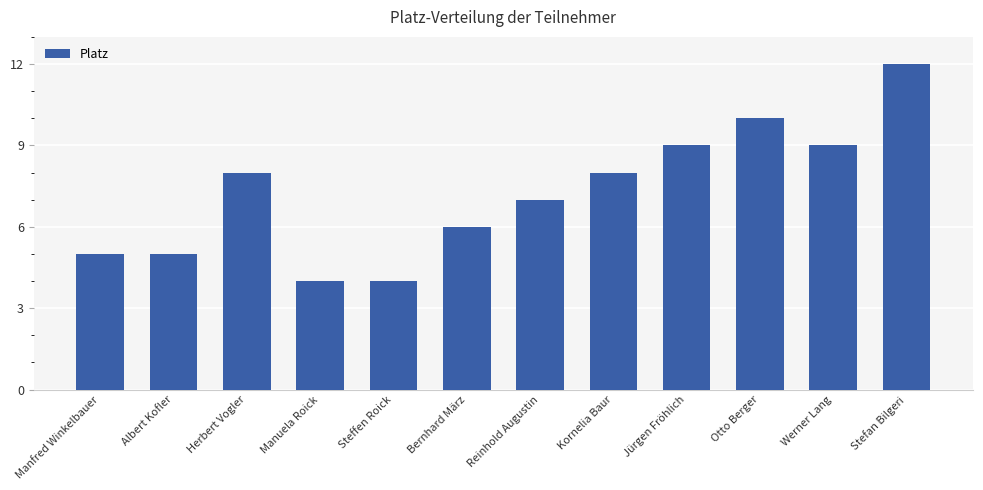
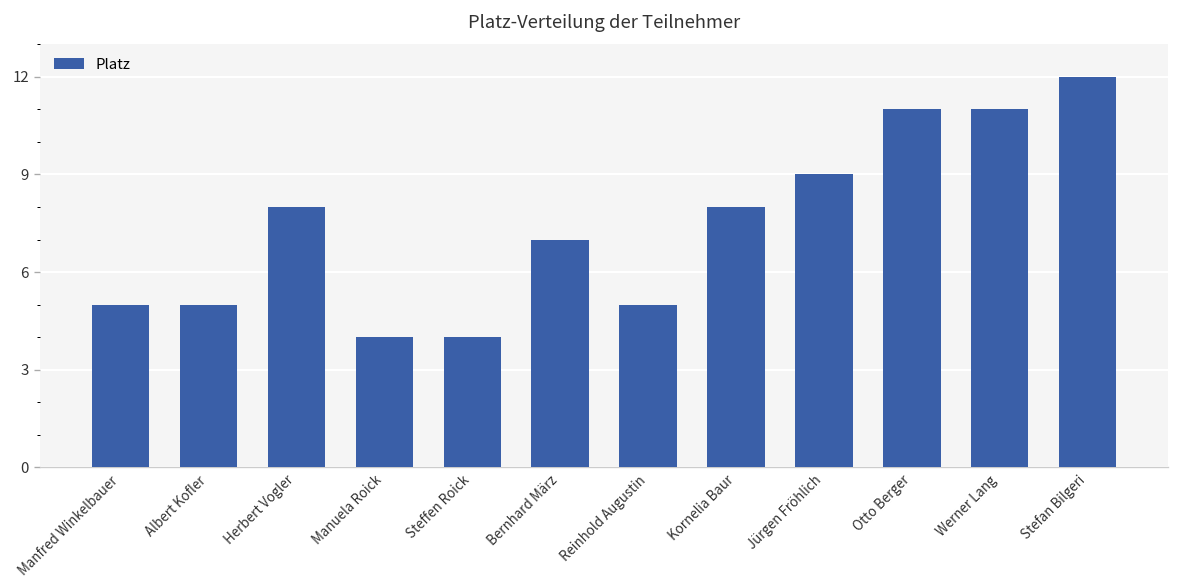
Bernhard März: 6 -> 7
Reinhold Augustin: 7 -> 5
Otto Berger: 10 -> 11
Werner Lang: 9 -> 11
